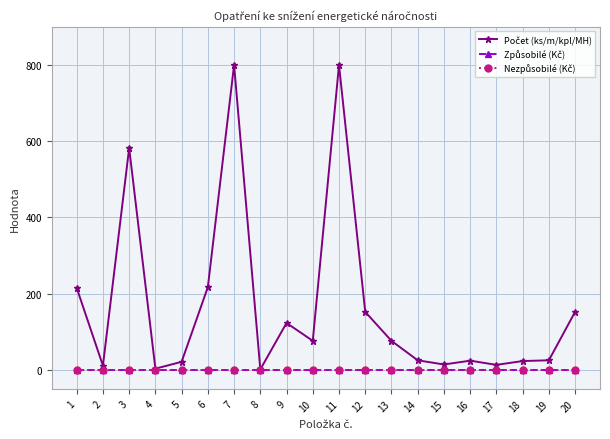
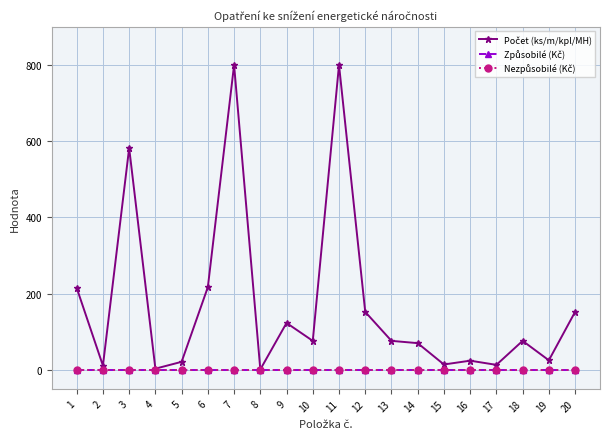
Počet (ks/m/kpl/MH), 14: 30 -> 70
Počet (ks/m/kpl/MH), 18: 20 -> 80
